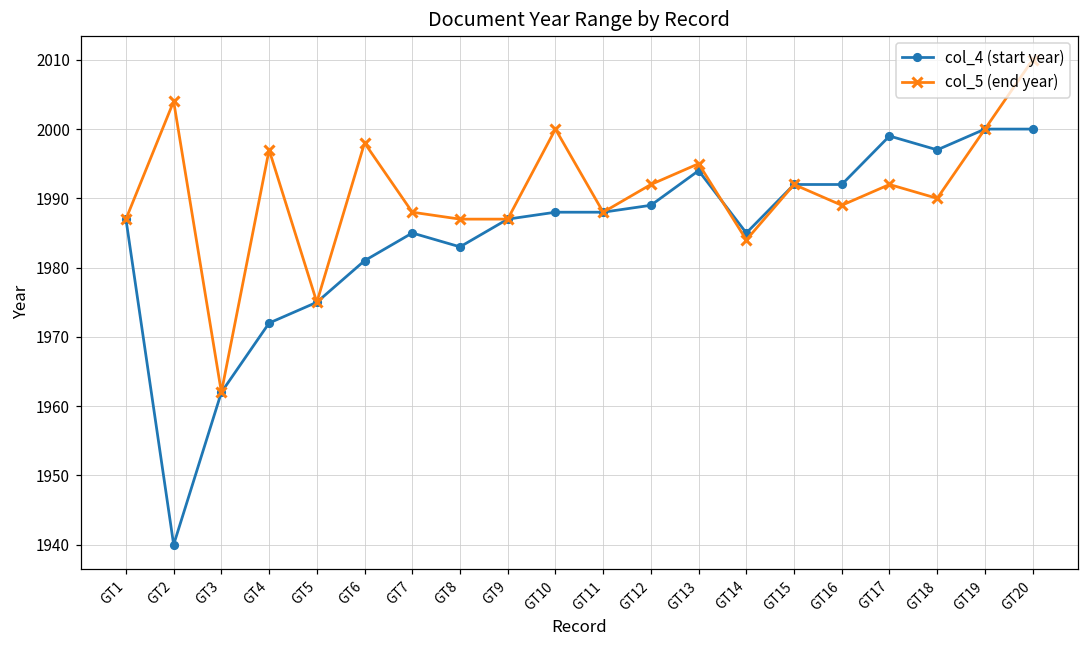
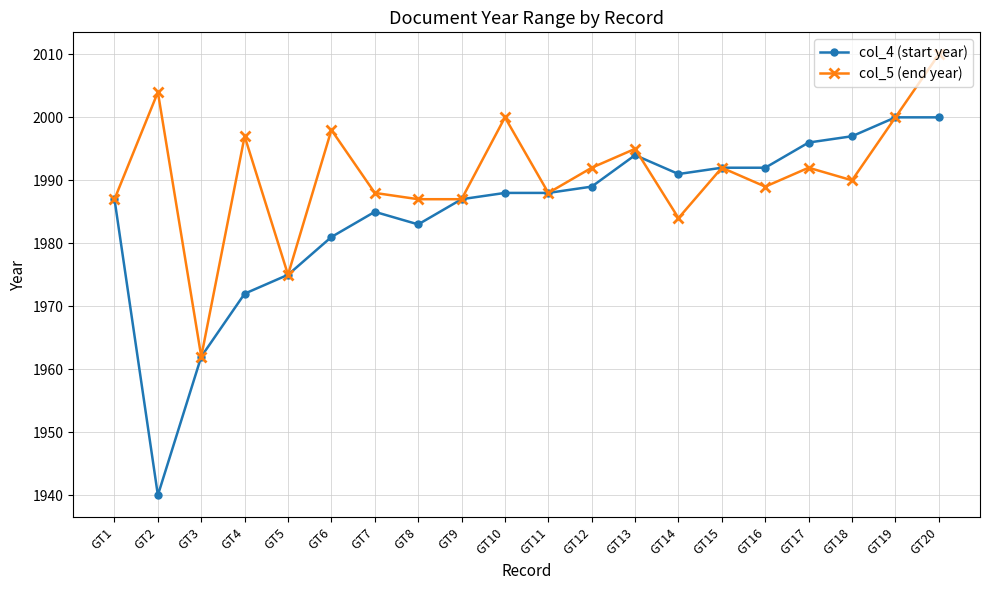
col_4 (start year), GT14: 1985 -> 1991
col_4 (start year), GT17: 1999 -> 1996
